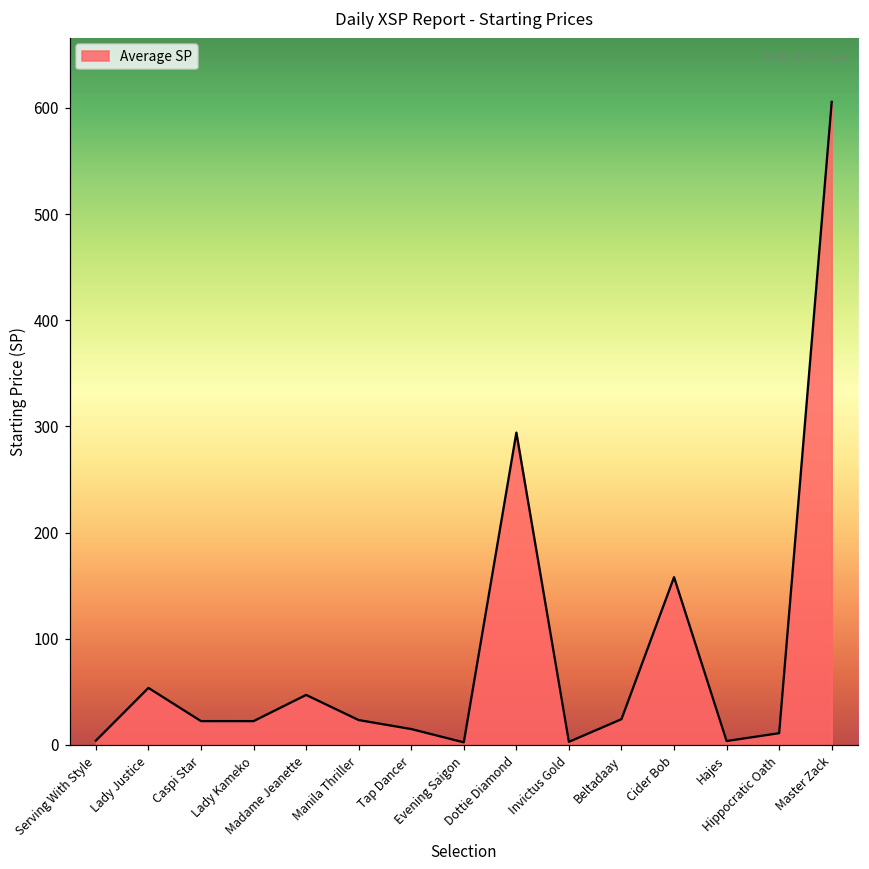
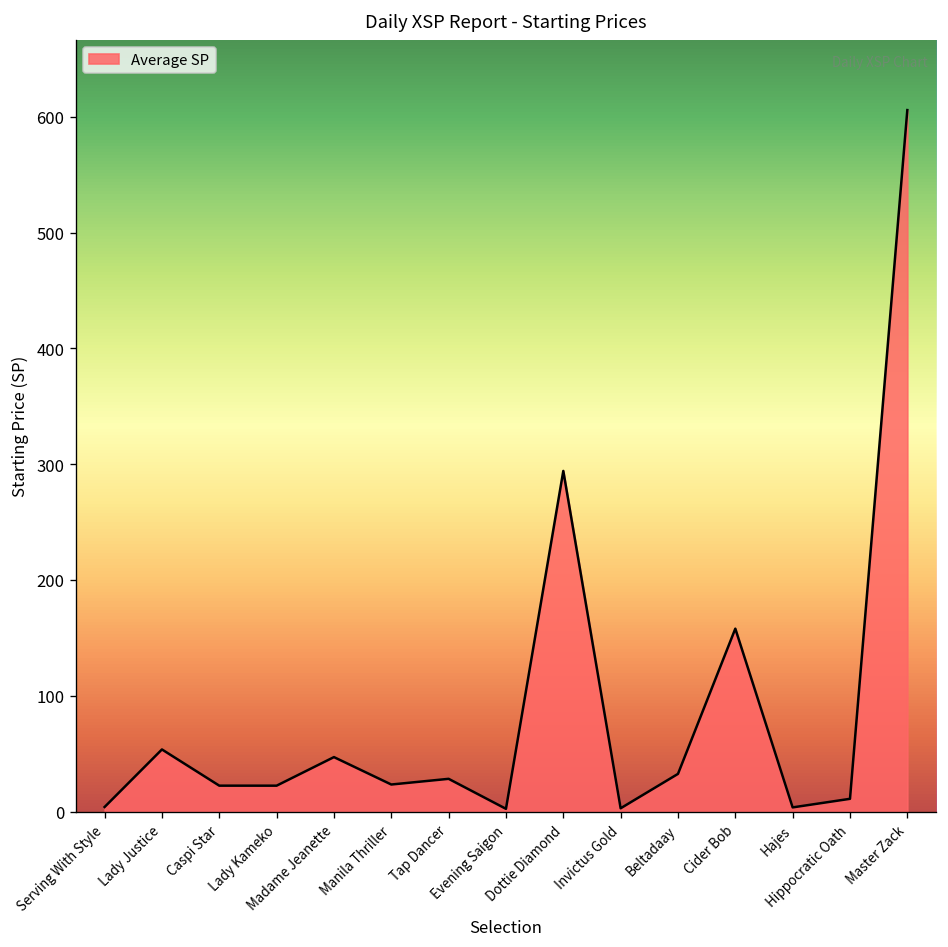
Tap Dancer: 10 -> 30
Beltadaay: 20 -> 30
